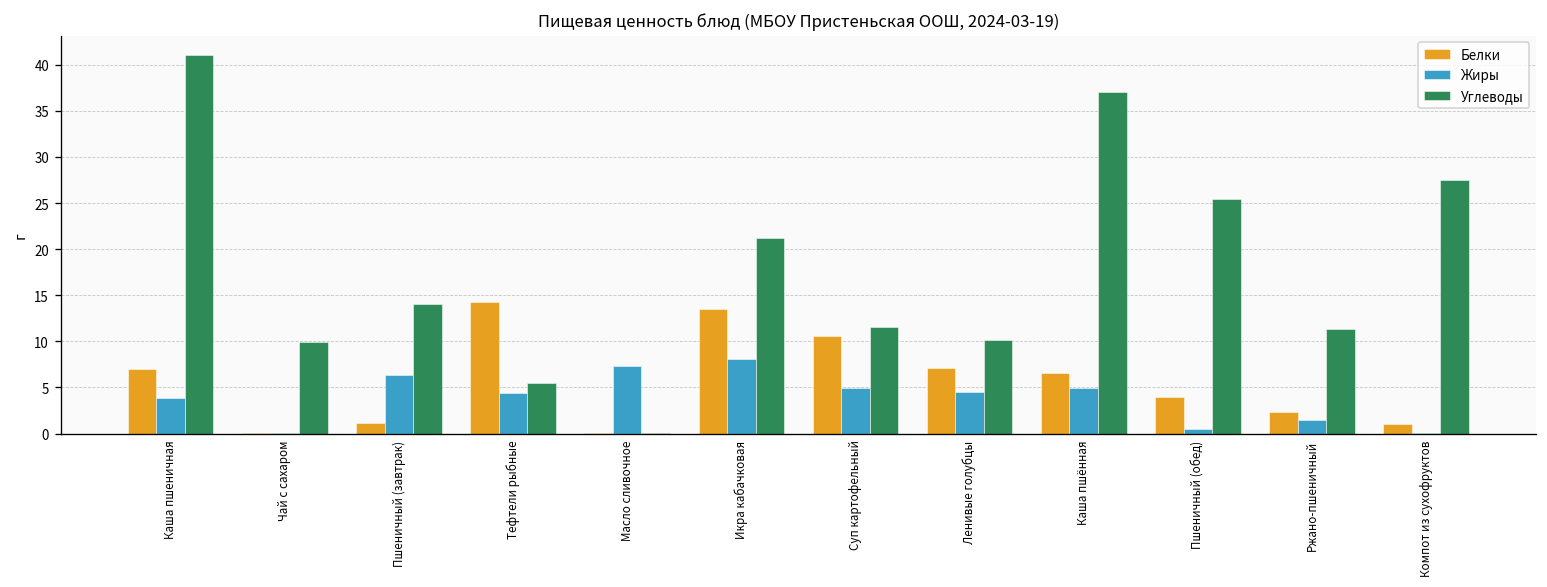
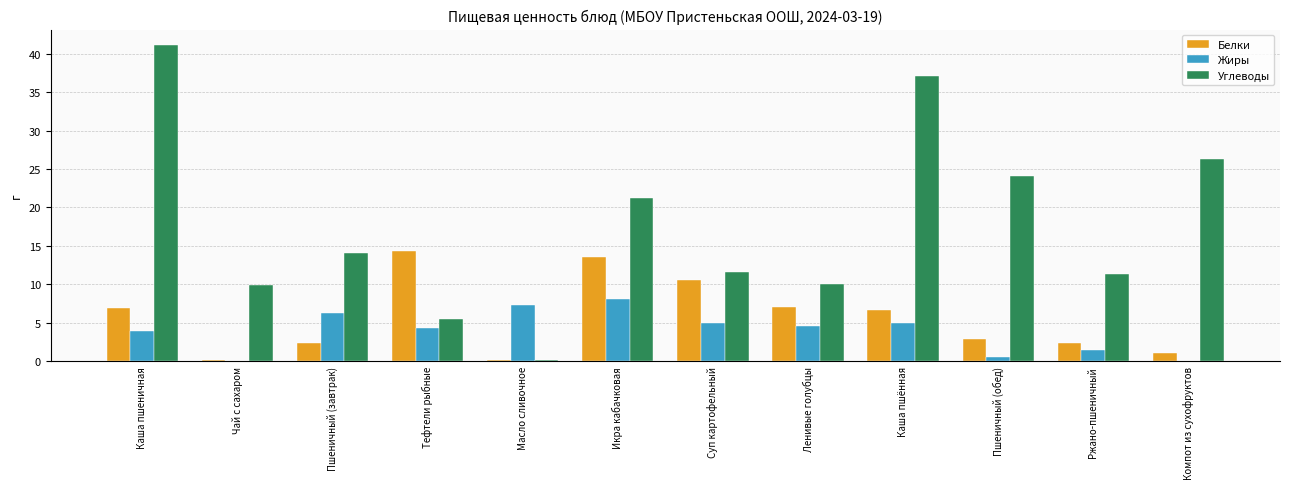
Белки, Пшеничный (завтрак): 1 -> 2
Белки, Пшеничный (обед): 4 -> 3
Углеводы, Пшеничный (обед): 25 -> 24
Углеводы, Компот из сухофруктов: 28 -> 26
